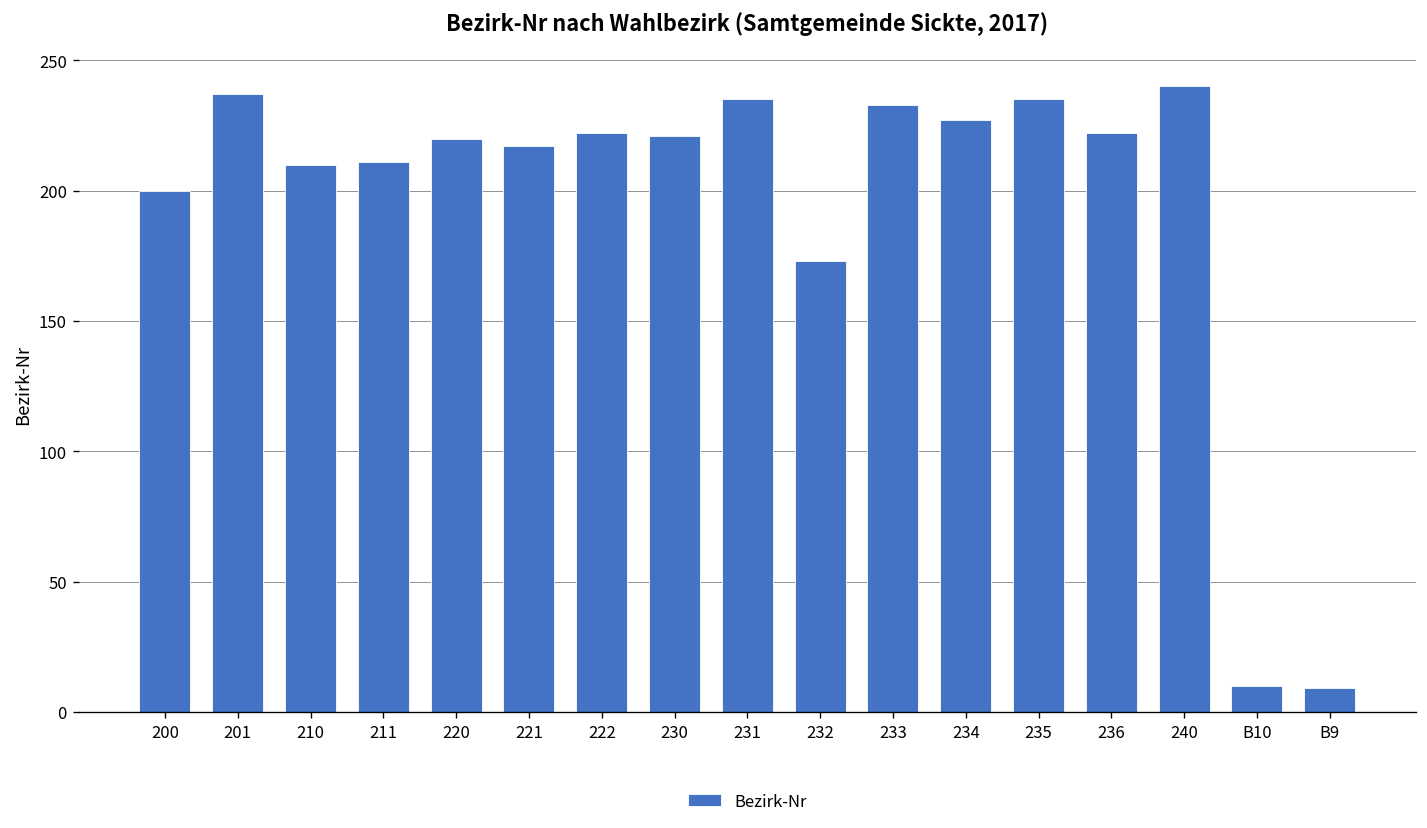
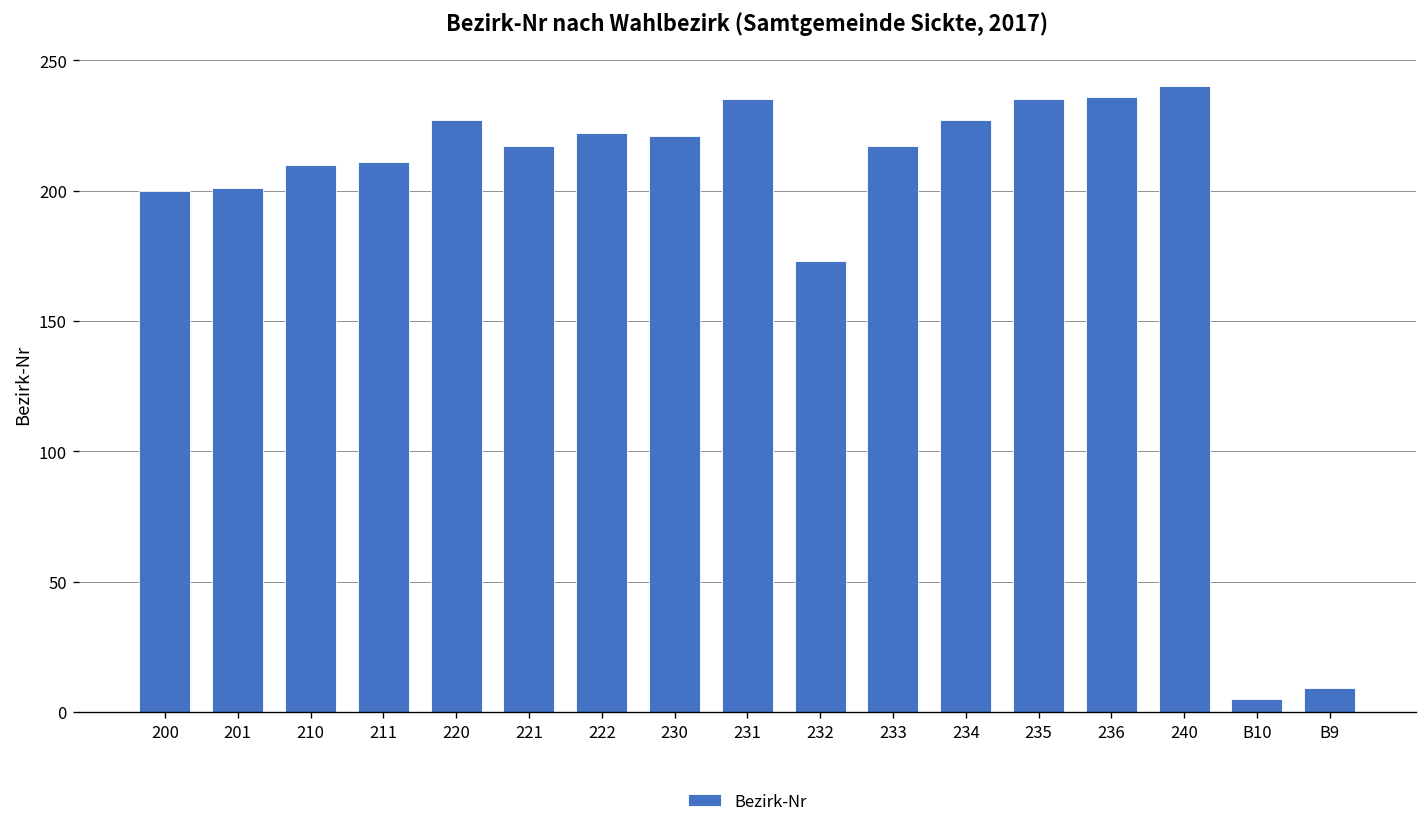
201: 237 -> 201
220: 220 -> 227
233: 233 -> 217
236: 222 -> 236
B10: 10 -> 5
